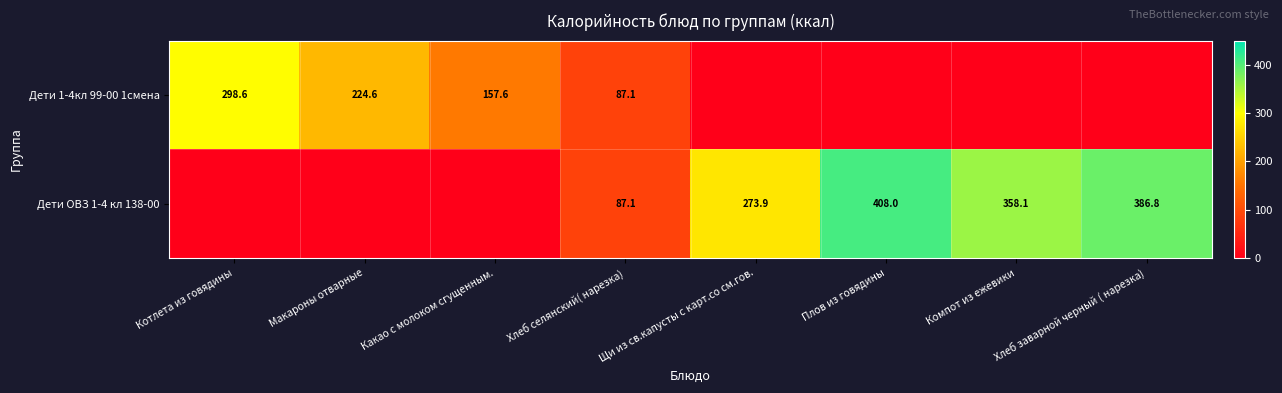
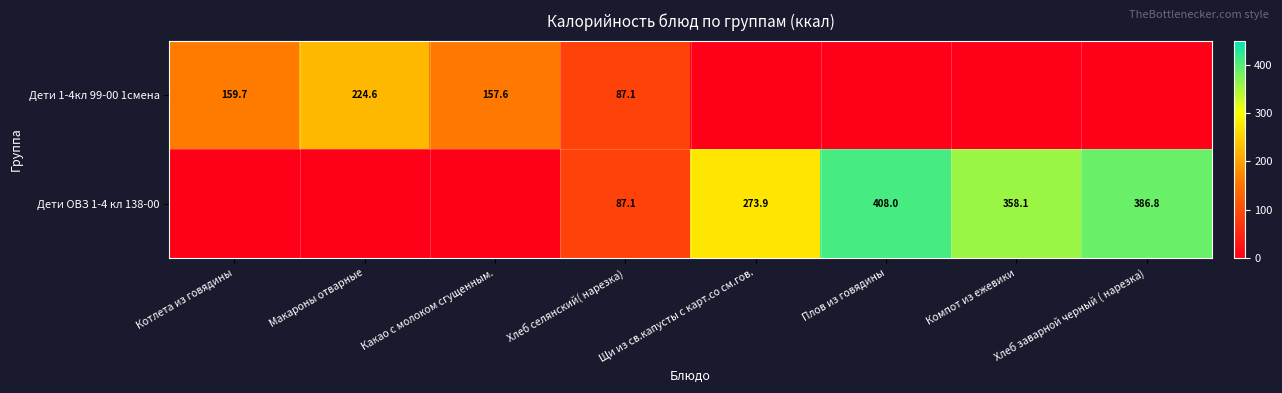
Дети 1-4кл 99-00 1смена, Котлета из говядины: 298.6 -> 159.7
